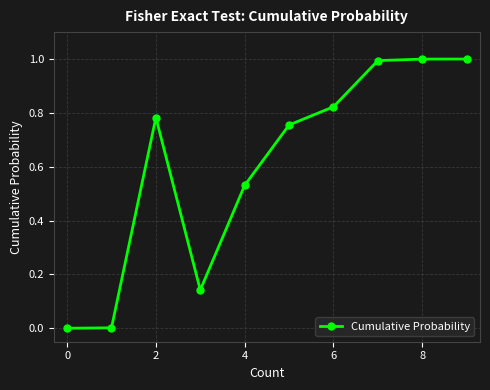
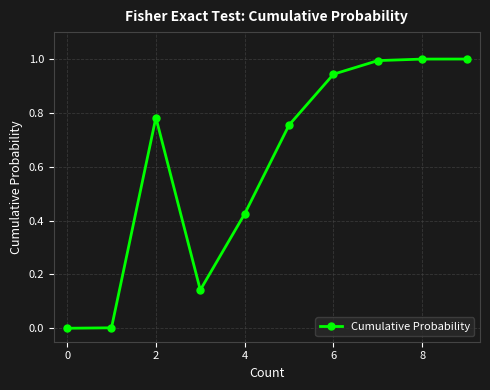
4: 0.53 -> 0.42
6: 0.82 -> 0.94
